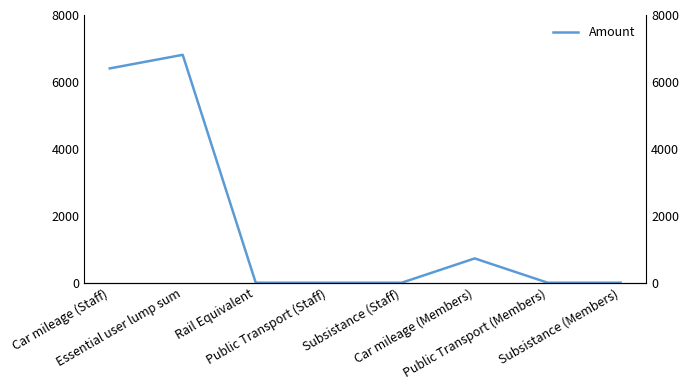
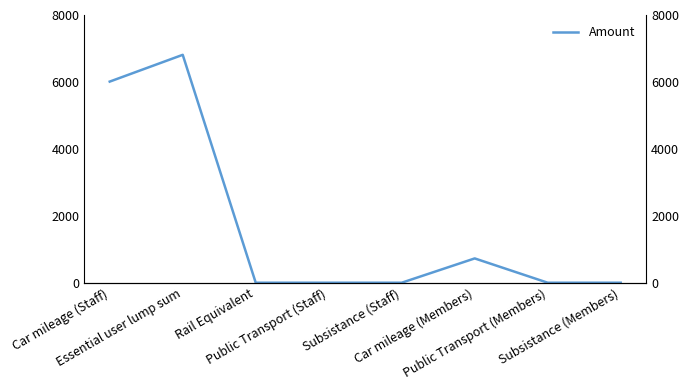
Car mileage (Staff): 6400 -> 6000
